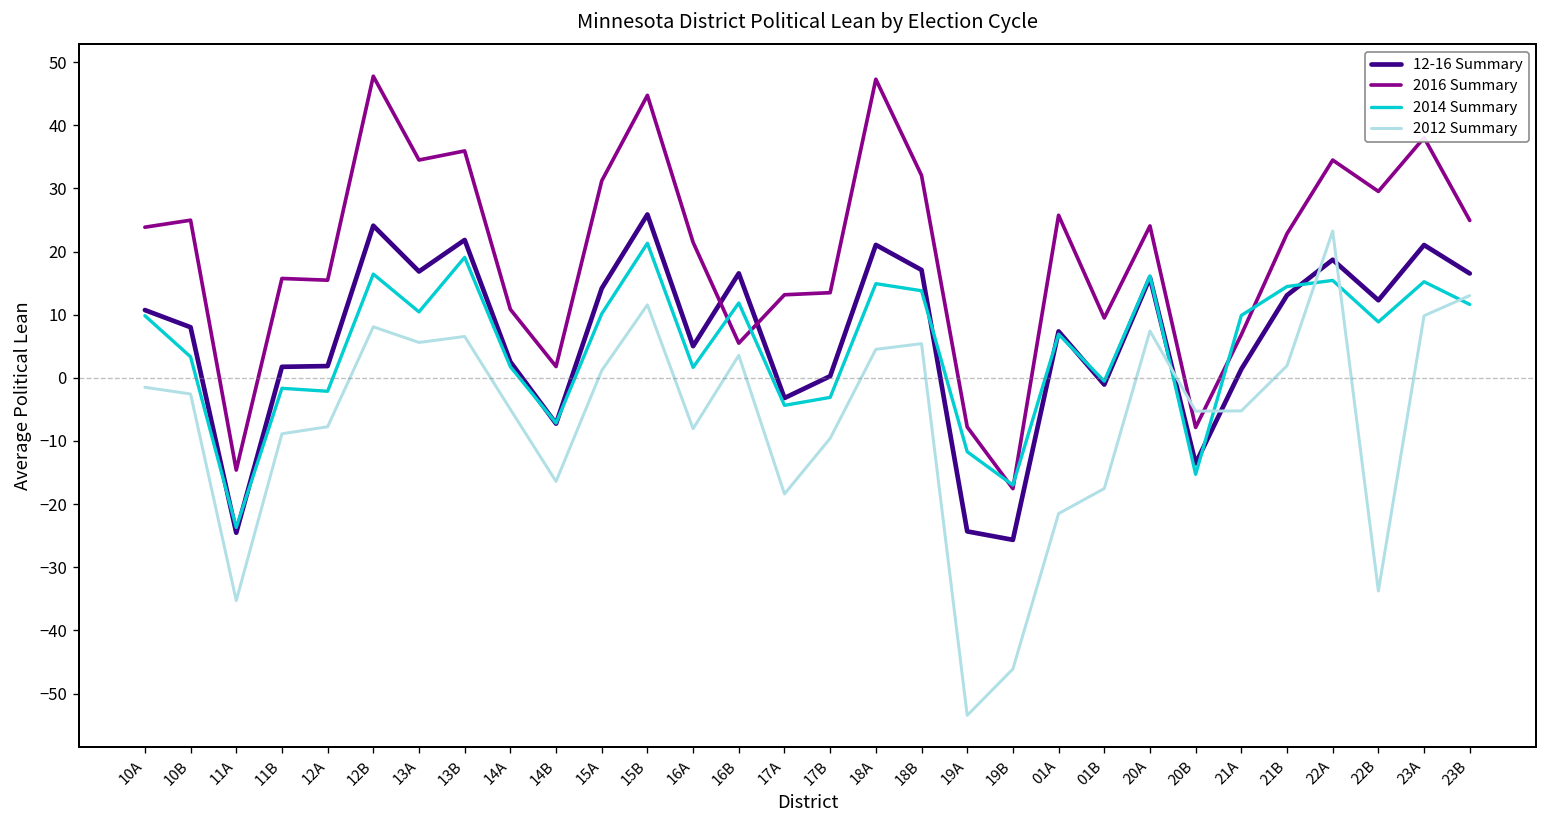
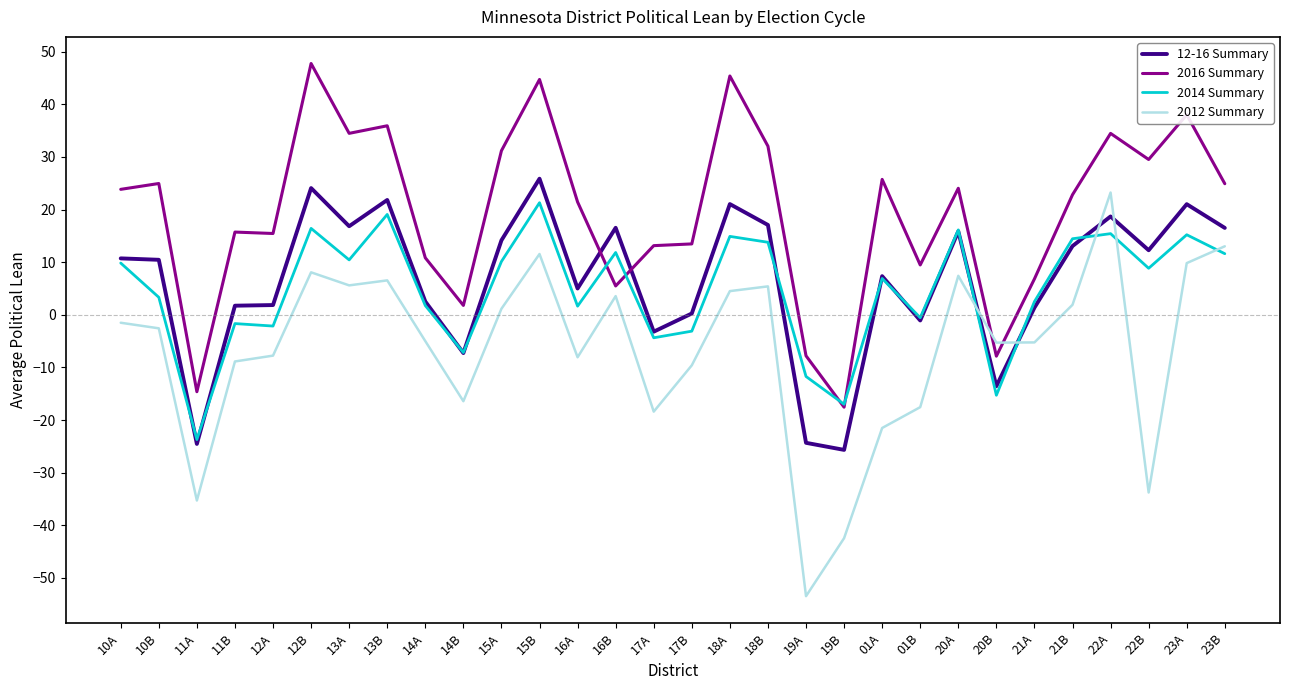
12-16 Summary, 10B: 8 -> 10
2016 Summary, 18A: 47 -> 45
2012 Summary, 19B: -46 -> -42
2014 Summary, 21A: 10 -> 3
